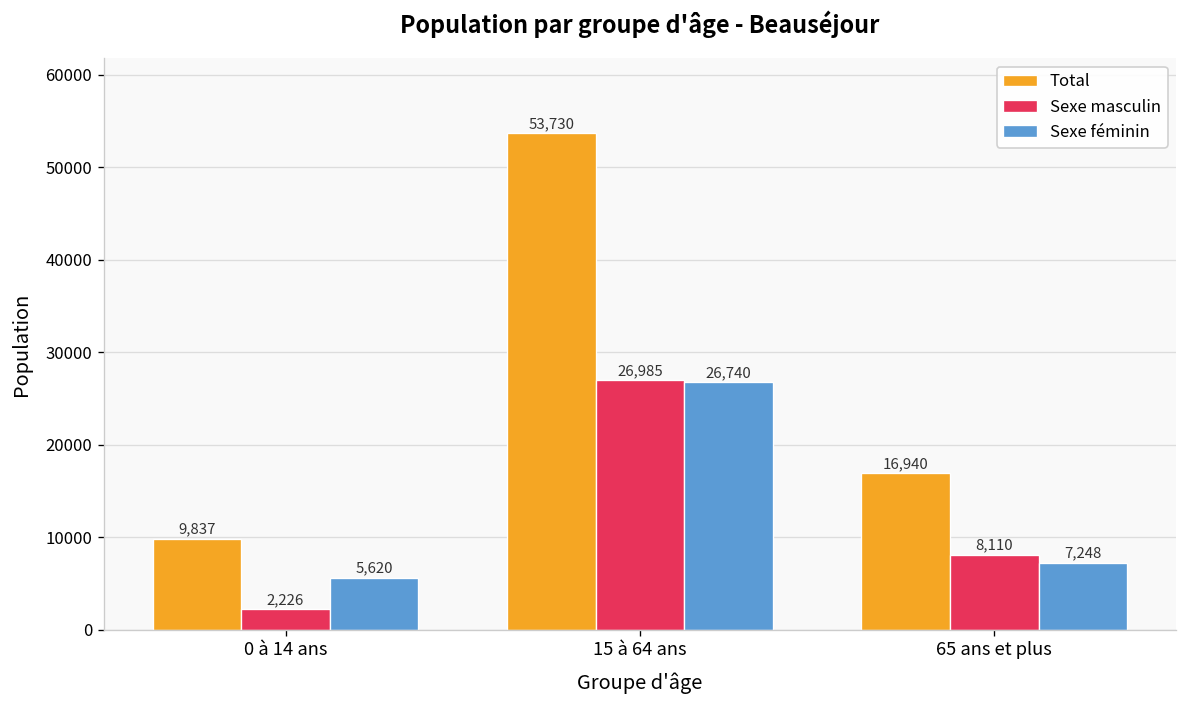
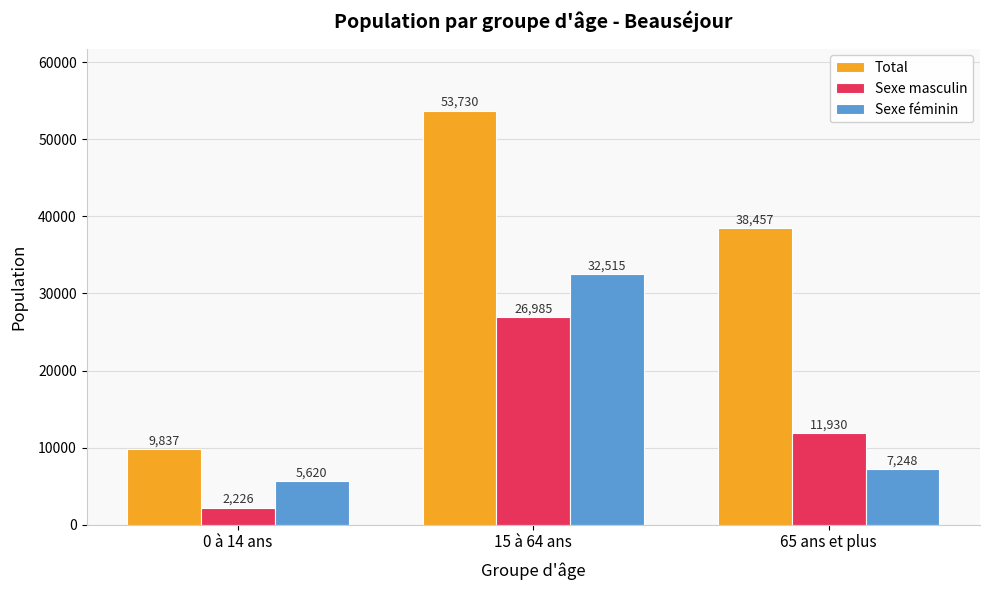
Sexe féminin, 15 à 64 ans: 26,740 -> 32,515
Total, 65 ans et plus: 16,940 -> 38,457
Sexe masculin, 65 ans et plus: 8,110 -> 11,930
